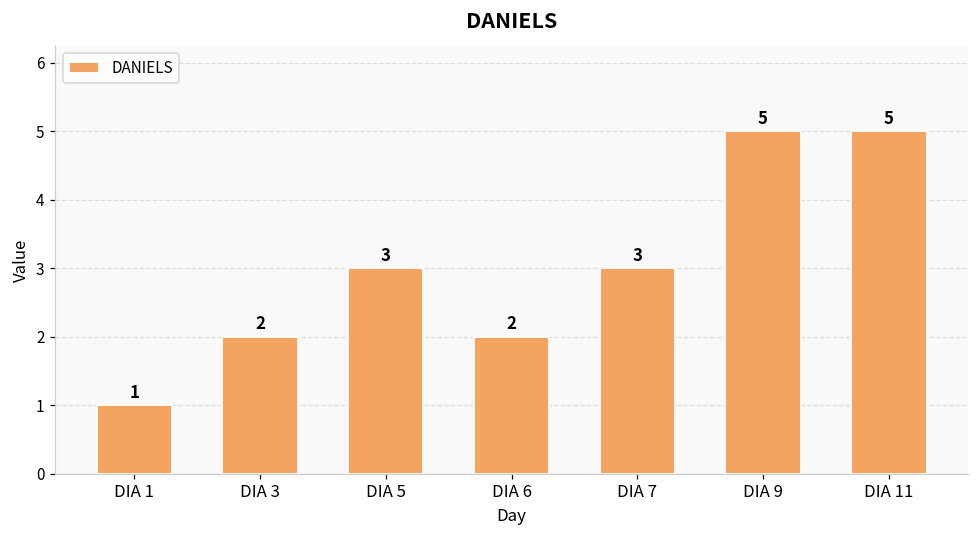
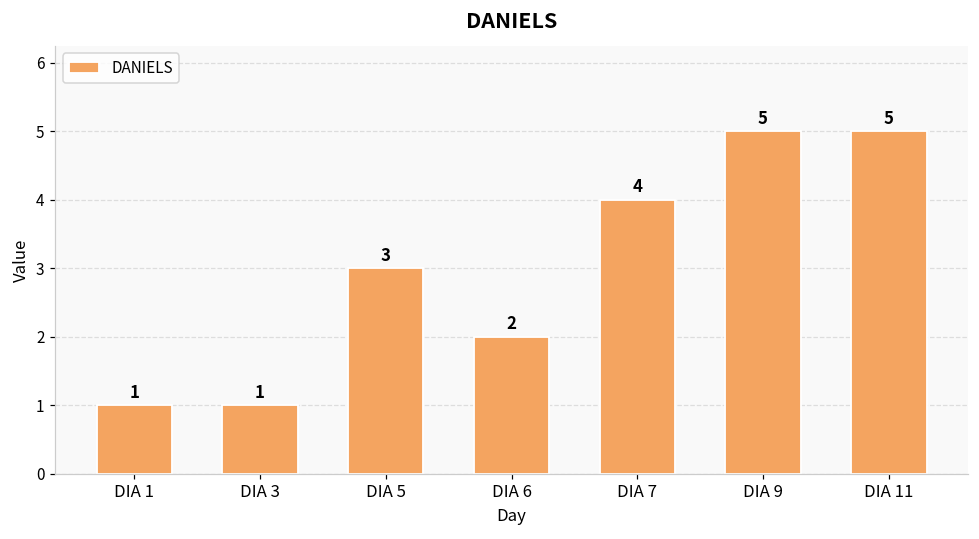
DIA 3: 2 -> 1
DIA 7: 3 -> 4
